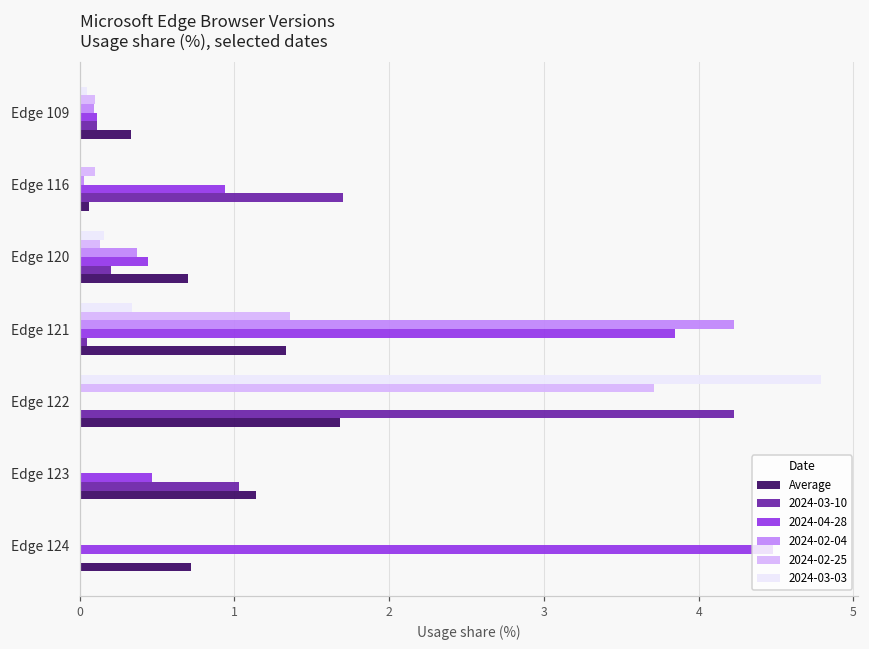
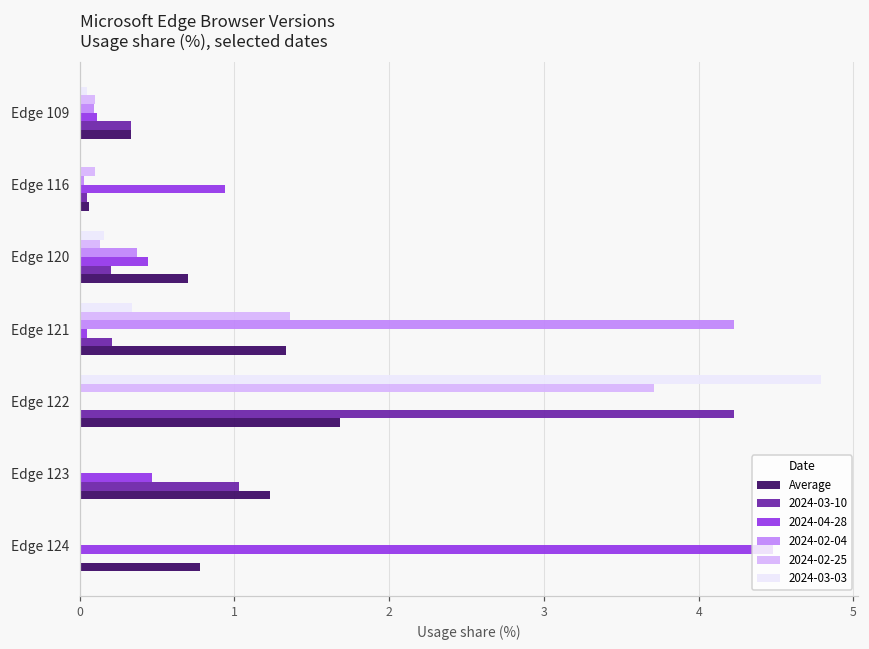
2024-03-10, Edge 109: 0.11 -> 0.33
2024-03-10, Edge 116: 1.70 -> 0.05
2024-04-28, Edge 121: 3.85 -> 0.05
2024-03-10, Edge 121: 0.05 -> 0.21
Average, Edge 123: 1.14 -> 1.23
Average, Edge 124: 0.72 -> 0.78
